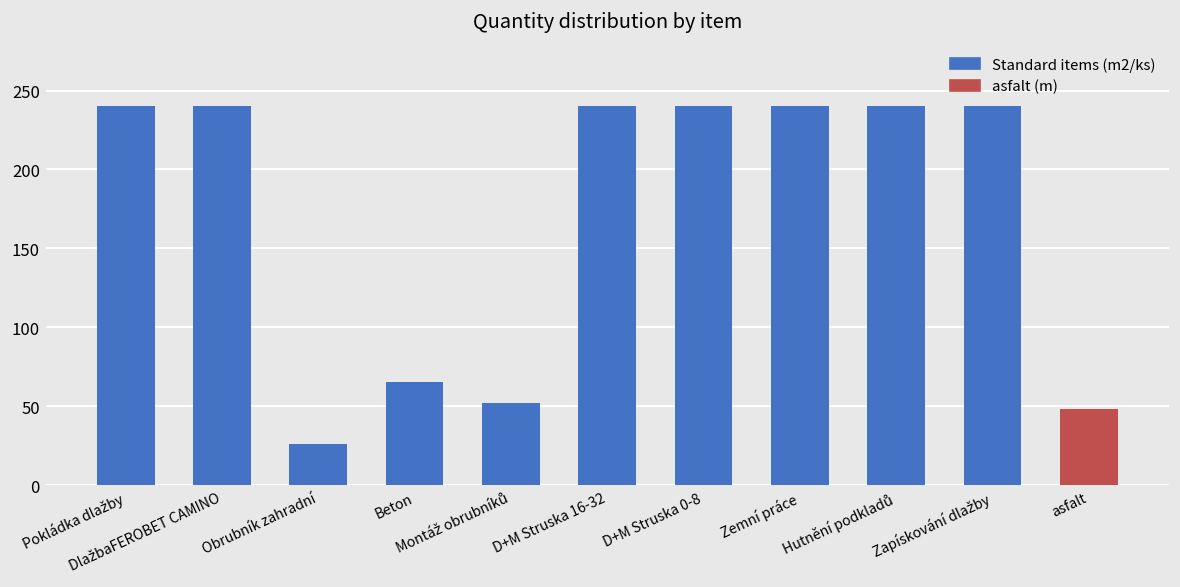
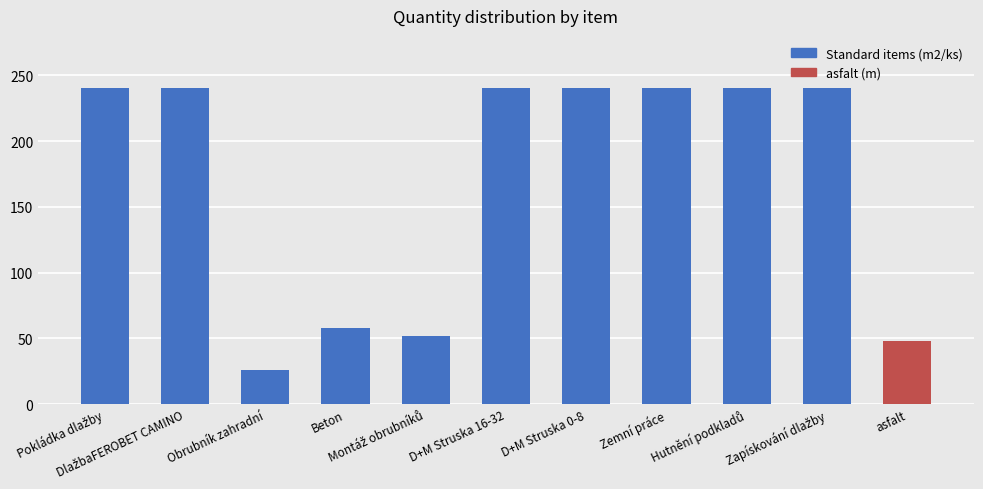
Beton: 65 -> 58
